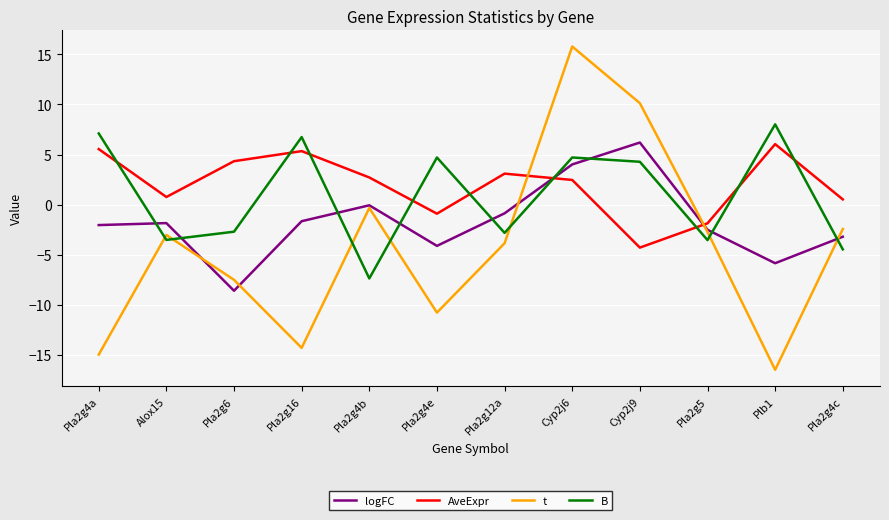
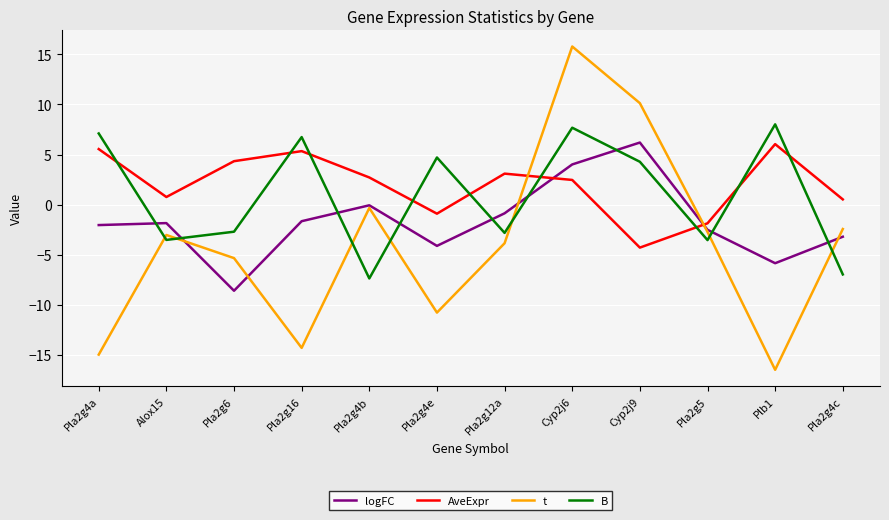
t, Pla2g6: -7.5 -> -5.3
B, Cyp2j6: 4.7 -> 7.7
B, Pla2g4c: -4.5 -> -7.0
